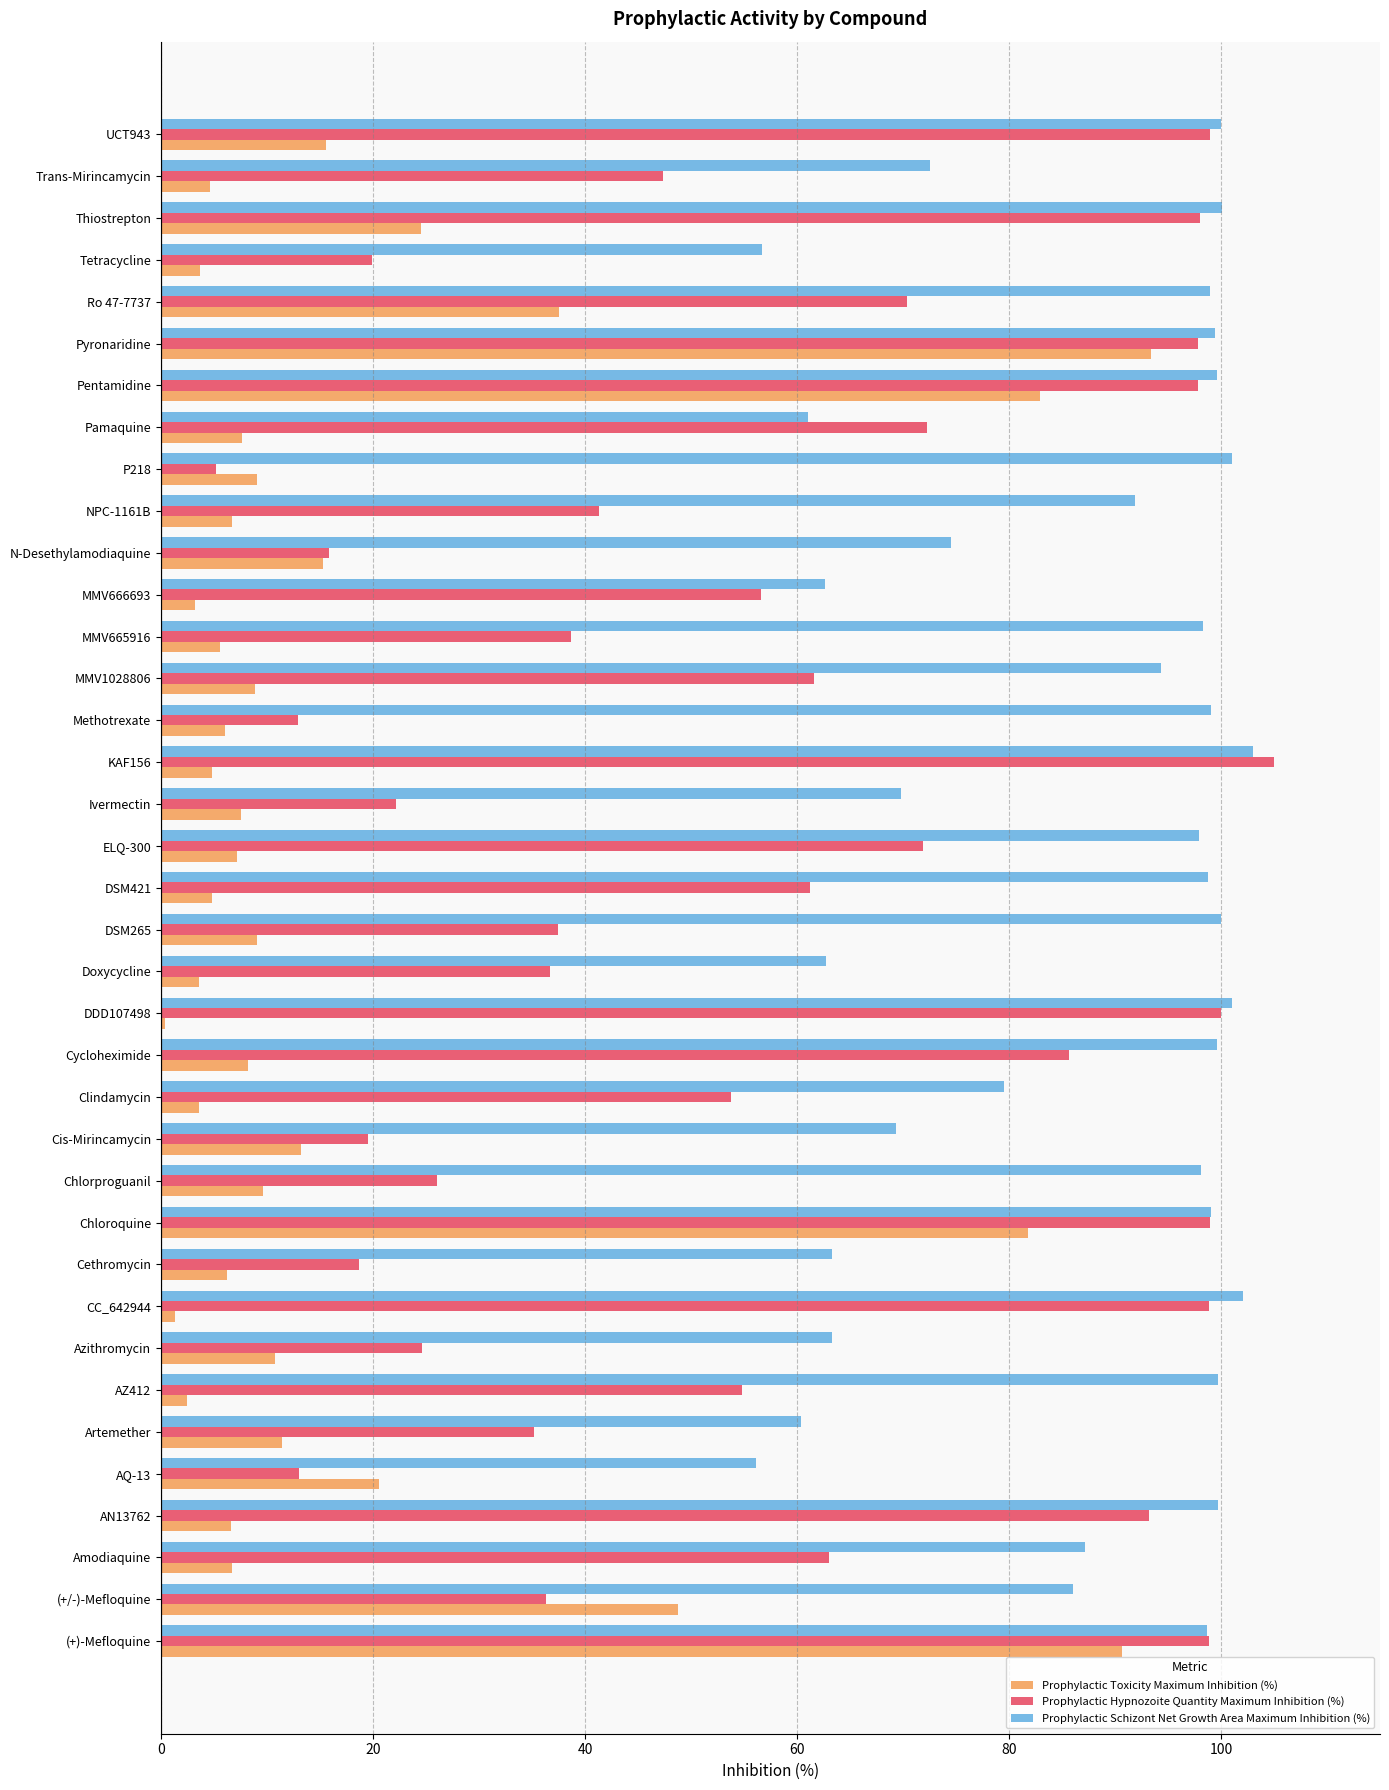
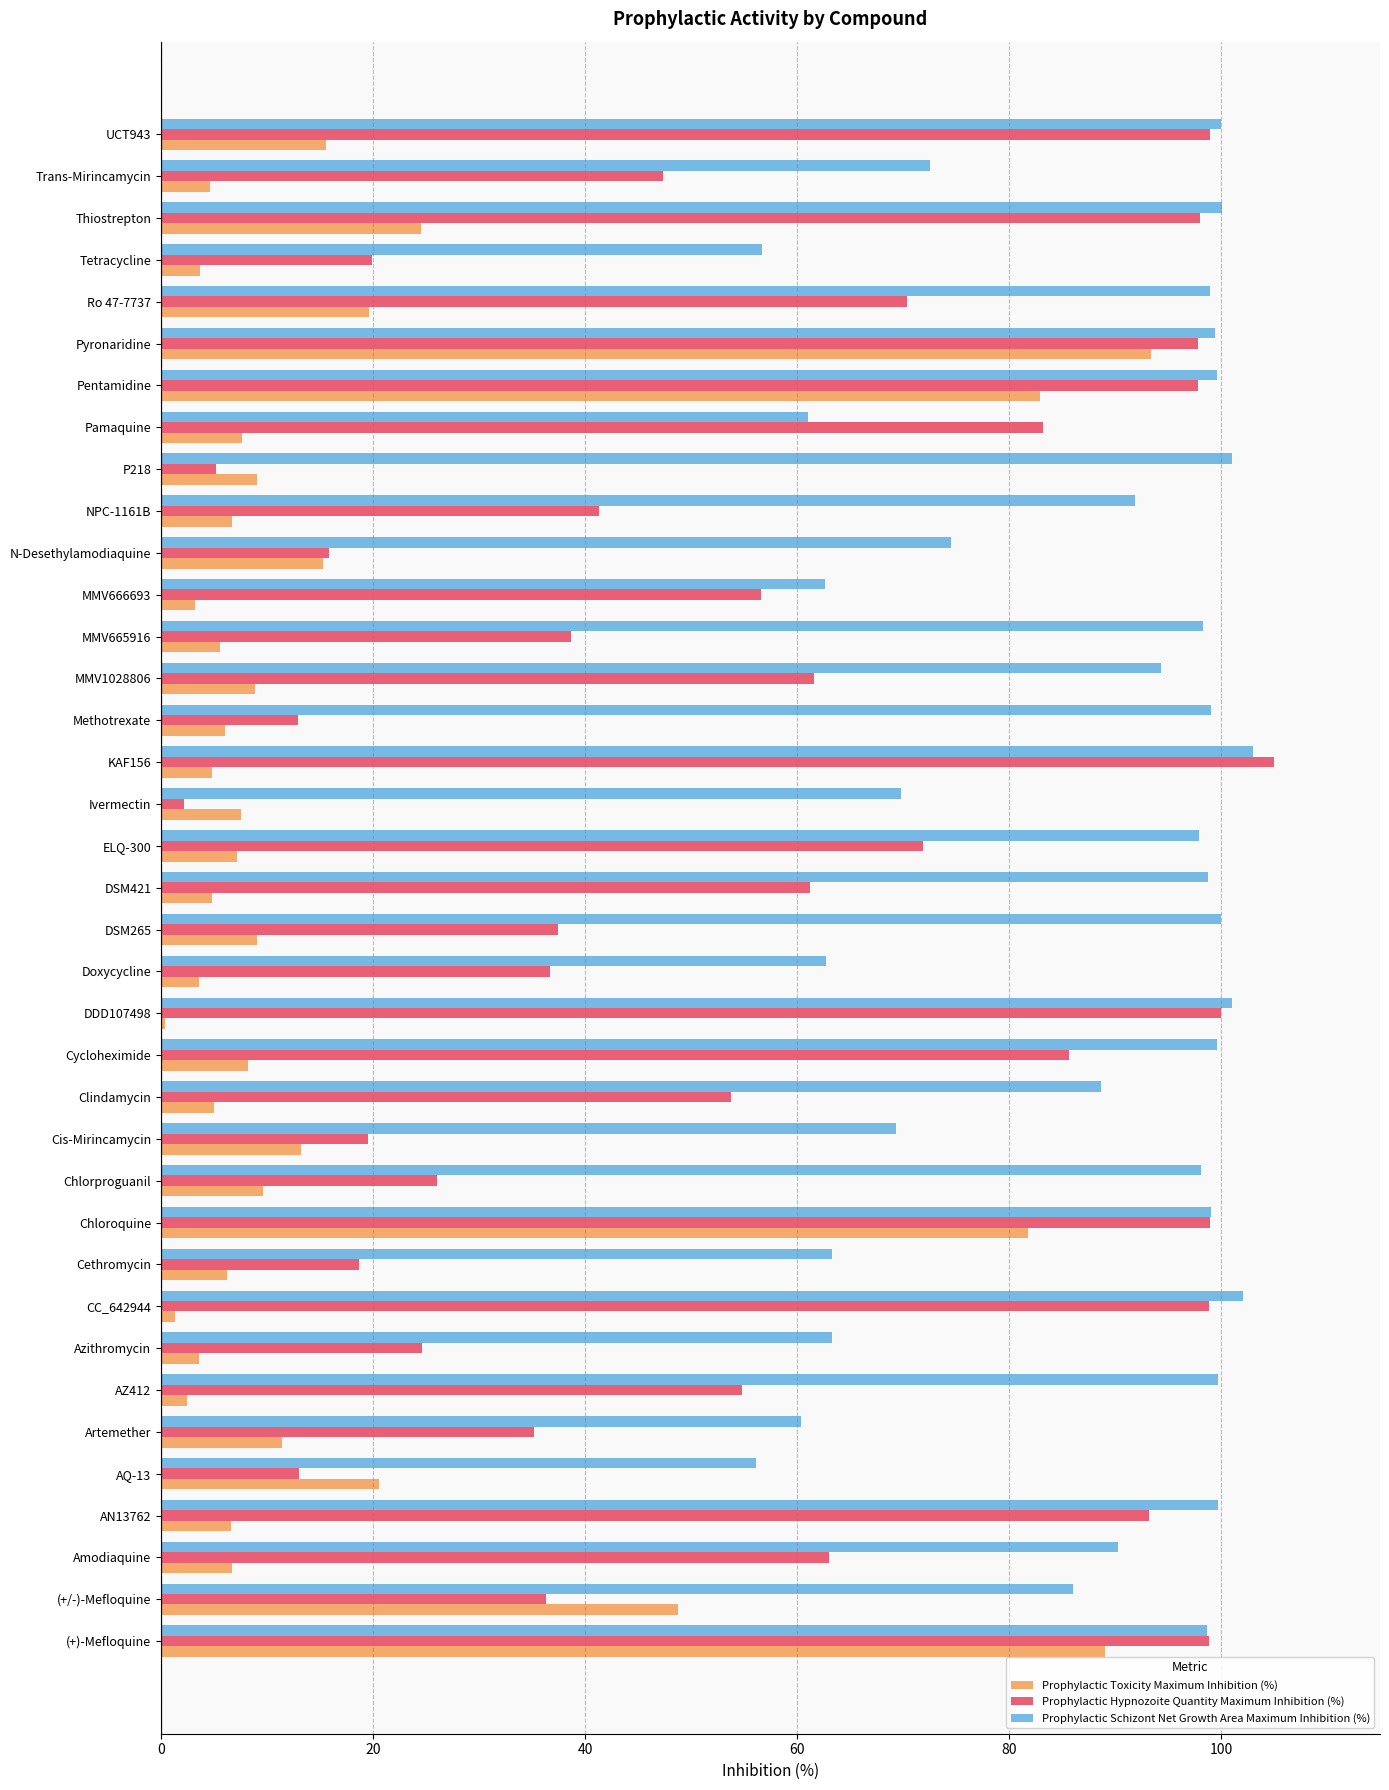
Prophylactic Toxicity Maximum Inhibition (%), Ro 47-7737: 37.5 -> 19.6
Prophylactic Hypnozoite Quantity Maximum Inhibition (%), Pamaquine: 72.3 -> 83.2
Prophylactic Hypnozoite Quantity Maximum Inhibition (%), Ivermectin: 22.2 -> 2.2
Prophylactic Schizont Net Growth Area Maximum Inhibition (%), Clindamycin: 79.5 -> 88.7
Prophylactic Toxicity Maximum Inhibition (%), Clindamycin: 3.6 -> 5.0
Prophylactic Toxicity Maximum Inhibition (%), Azithromycin: 10.7 -> 3.6
Prophylactic Schizont Net Growth Area Maximum Inhibition (%), Amodiaquine: 87.2 -> 90.3
Prophylactic Toxicity Maximum Inhibition (%), (+)-Mefloquine: 90.7 -> 89.1
